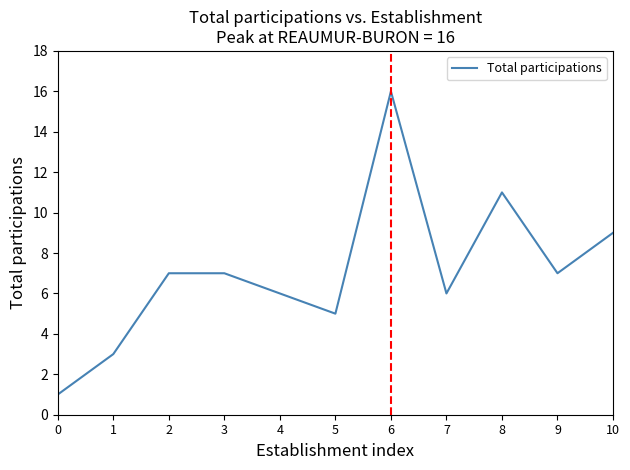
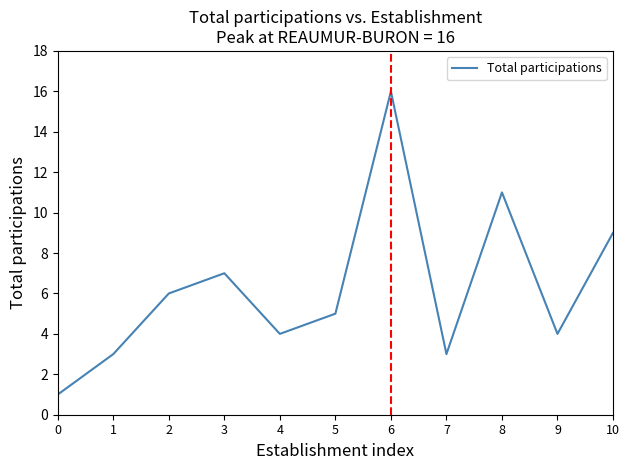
2: 7 -> 6
4: 6 -> 4
7: 6 -> 3
9: 7 -> 4
